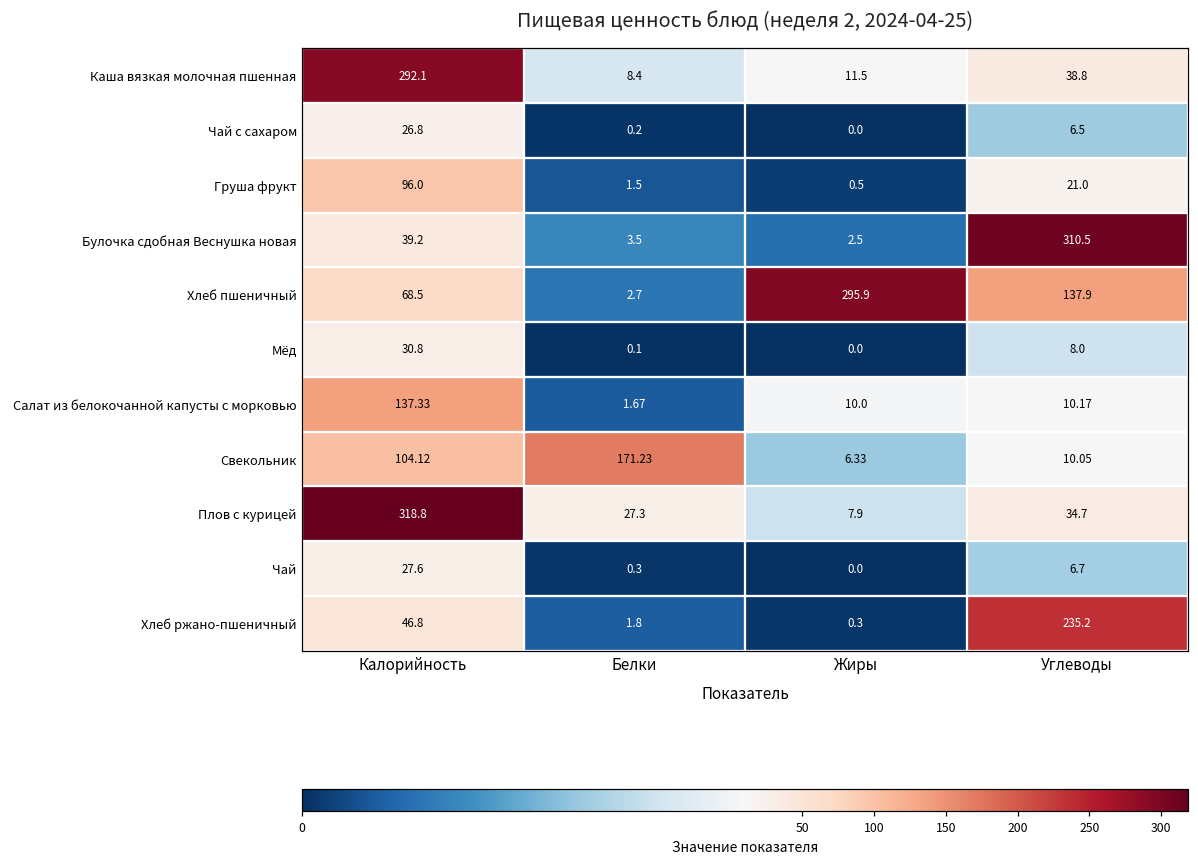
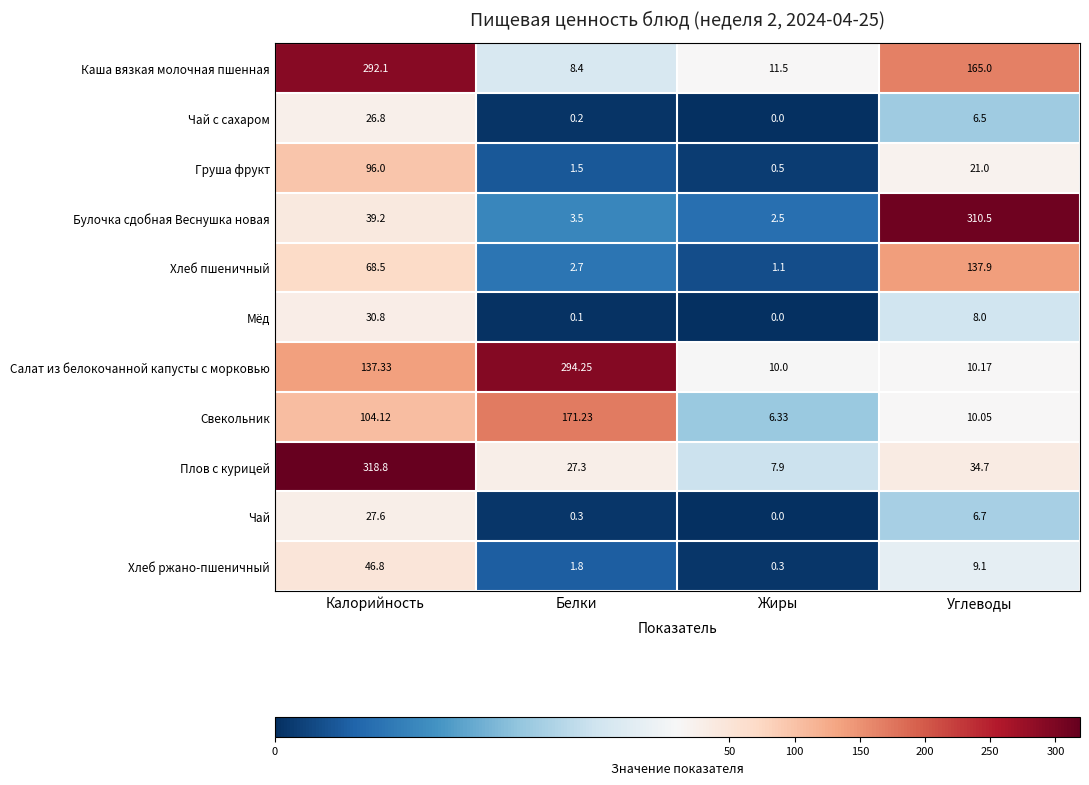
Каша вязкая молочная пшенная, Углеводы: 38.8 -> 165.0
Хлеб пшеничный, Жиры: 295.9 -> 1.1
Салат из белокочанной капусты с морковью, Белки: 1.67 -> 294.25
Хлеб ржано-пшеничный, Углеводы: 235.2 -> 9.1
